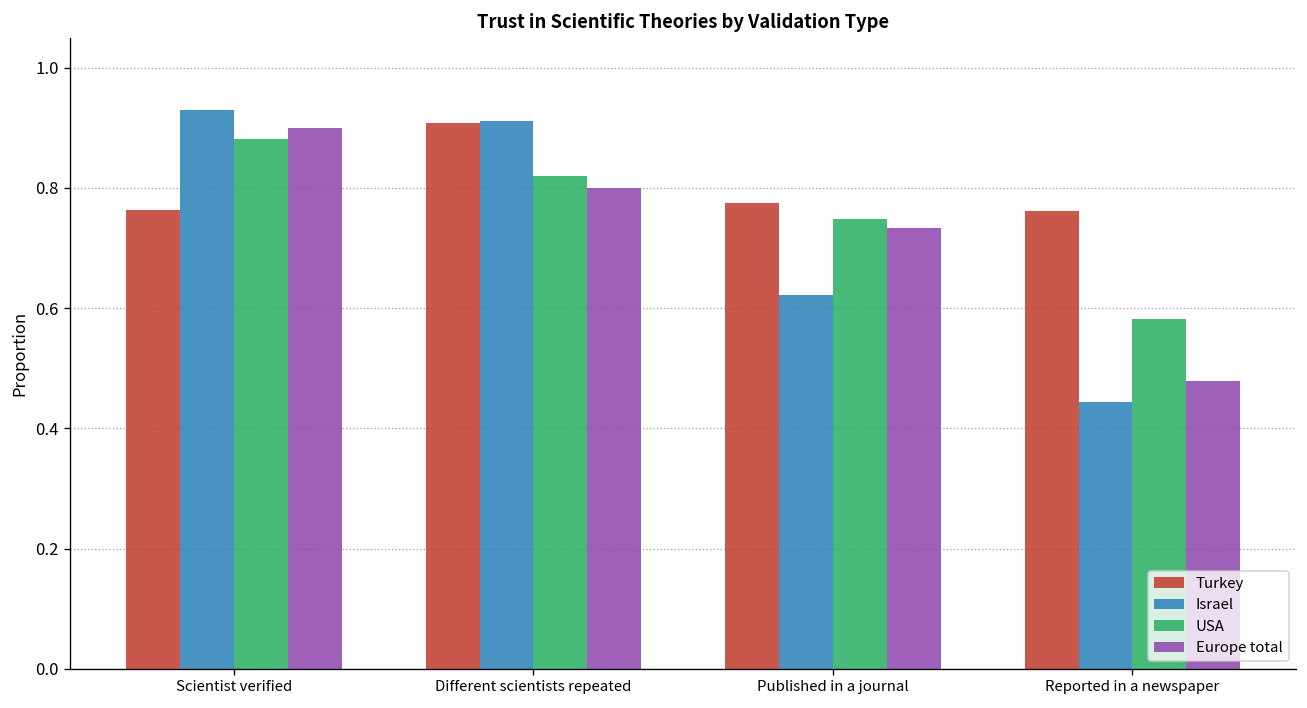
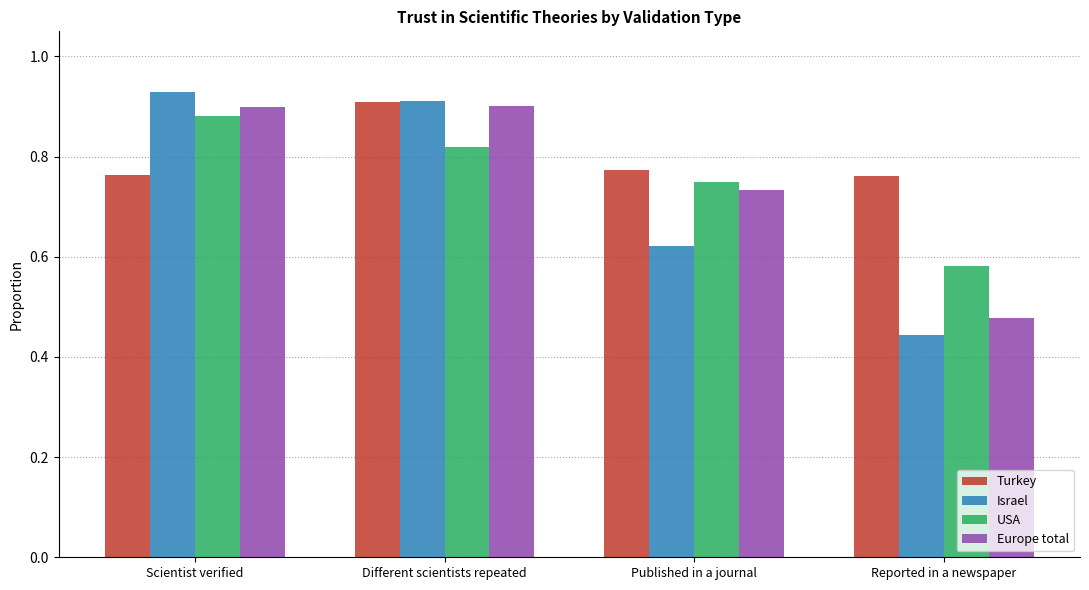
Europe total, Different scientists repeated: 0.8 -> 0.9
